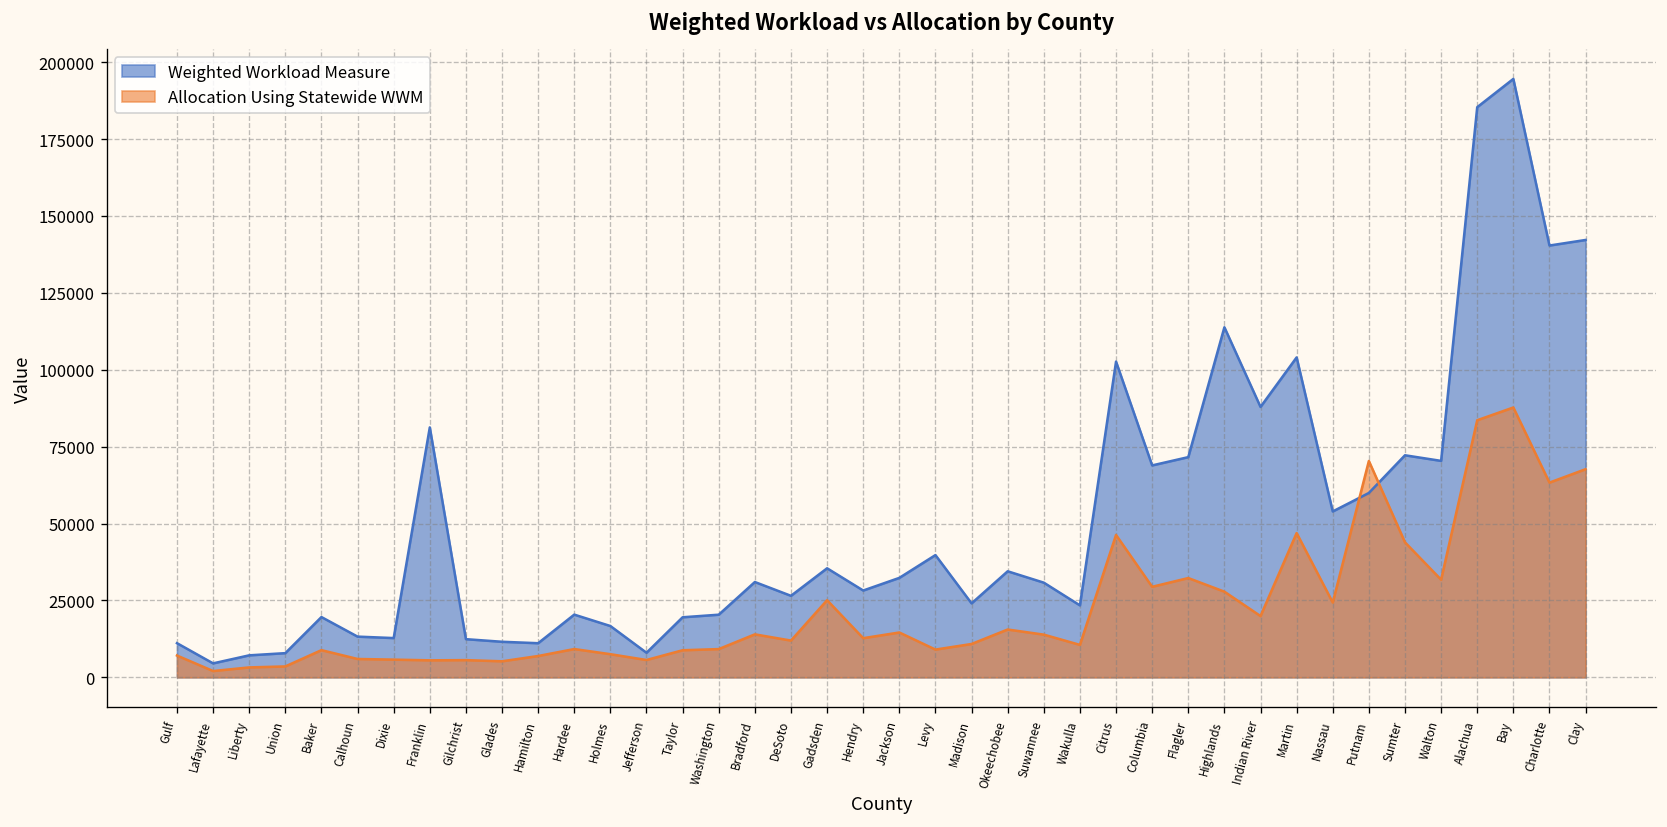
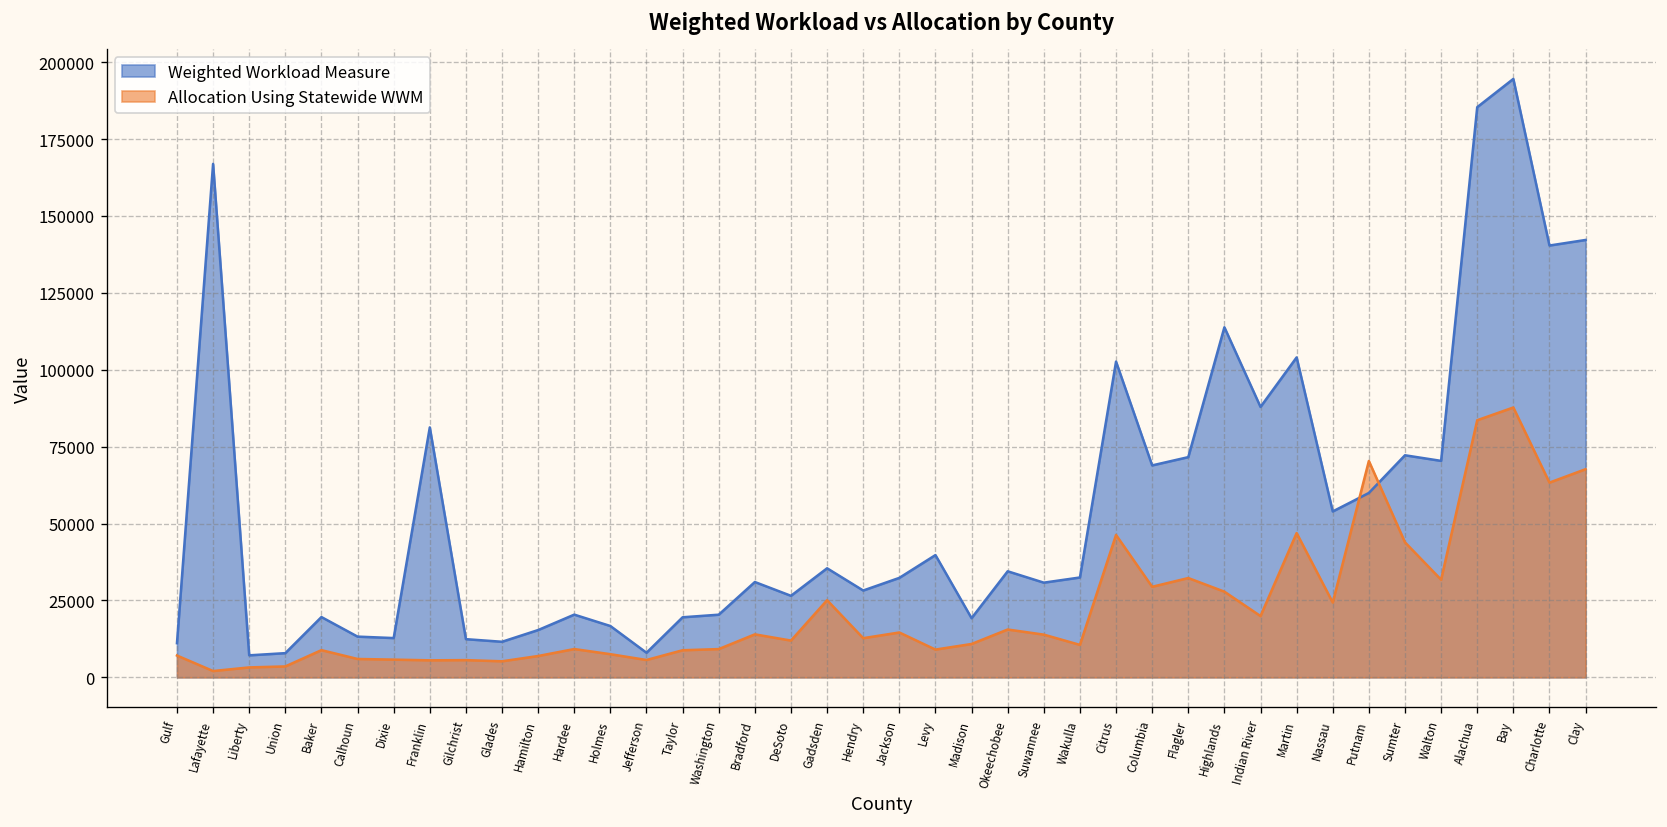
Weighted Workload Measure, Lafayette: 5000 -> 167000
Weighted Workload Measure, Hamilton: 11000 -> 15000
Weighted Workload Measure, Madison: 24000 -> 19000
Weighted Workload Measure, Wakulla: 23000 -> 32000
